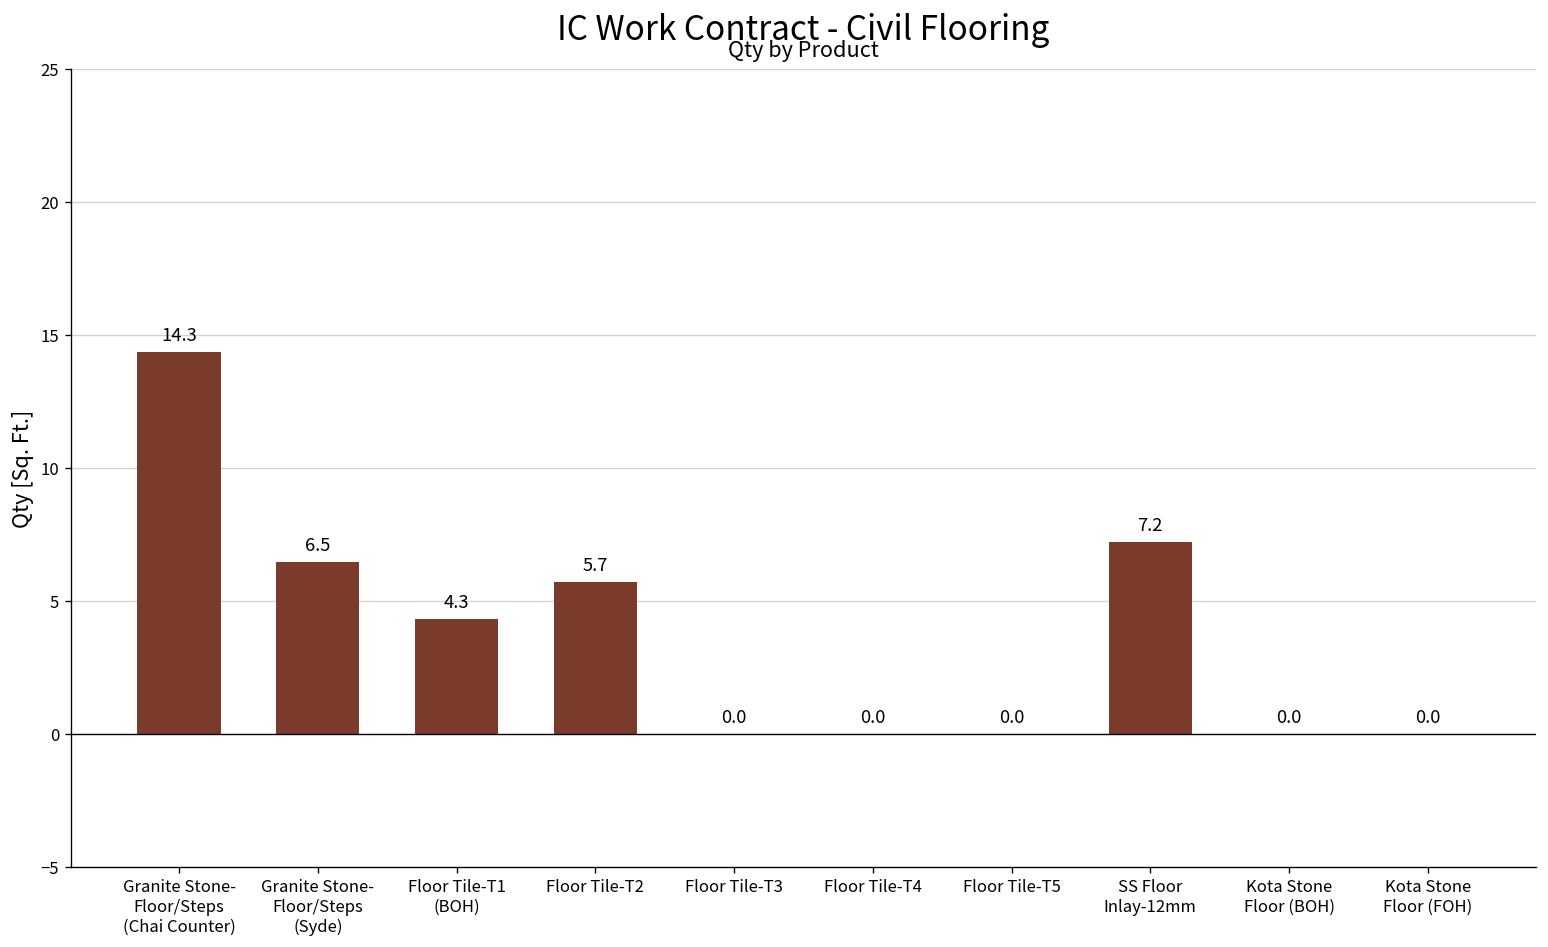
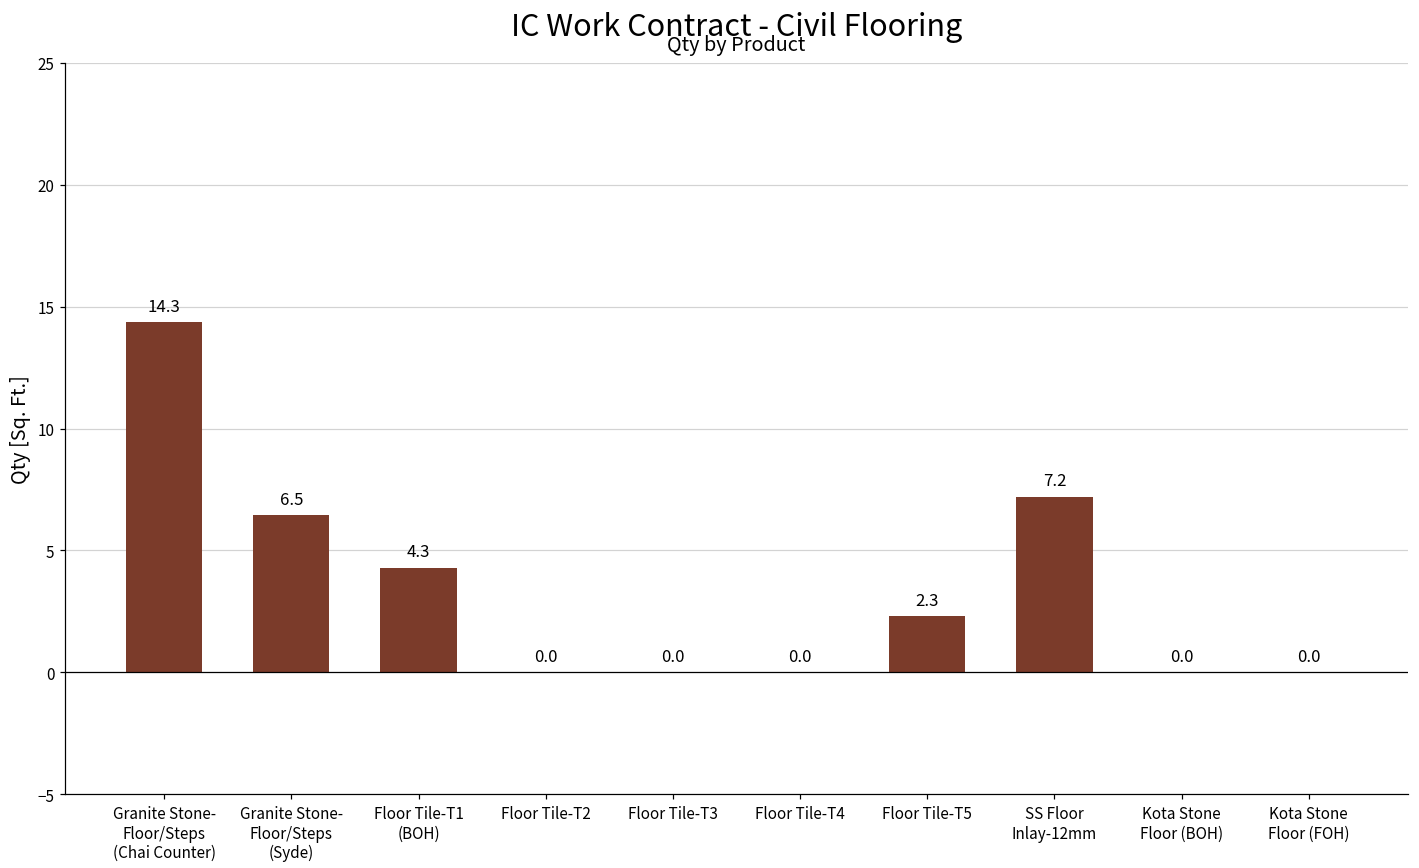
Floor Tile-T2: 5.7 -> 0.0
Floor Tile-T5: 0.0 -> 2.3
